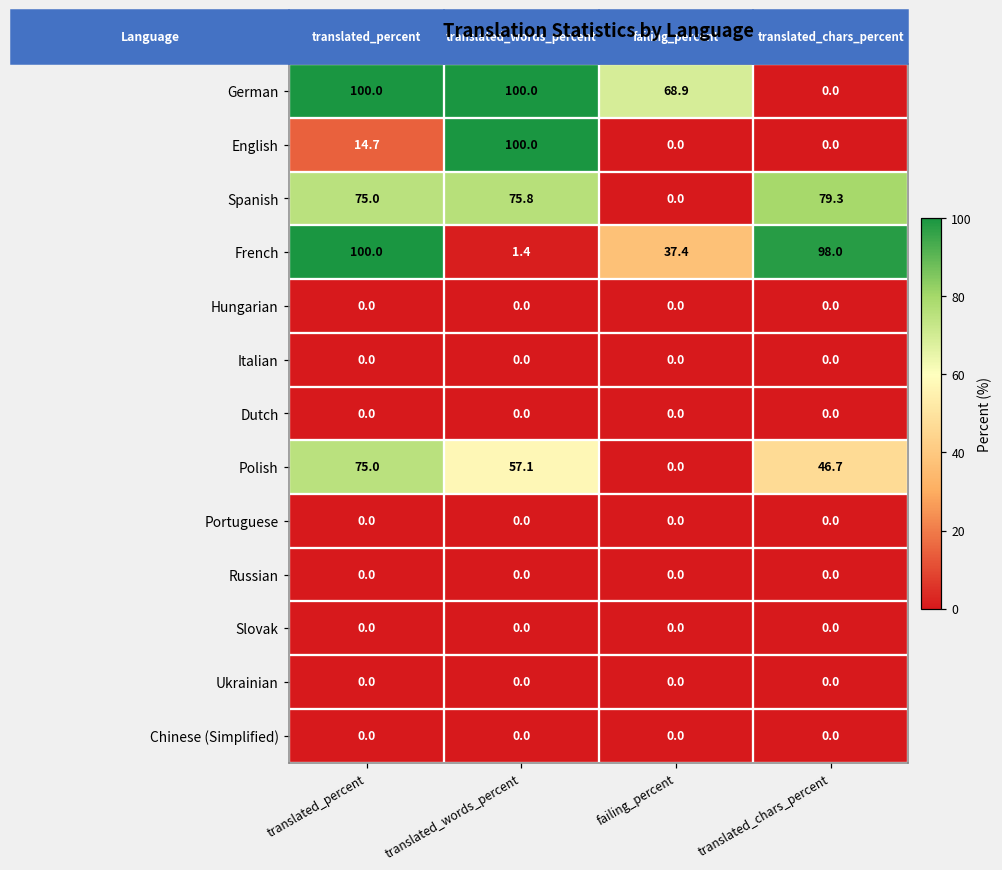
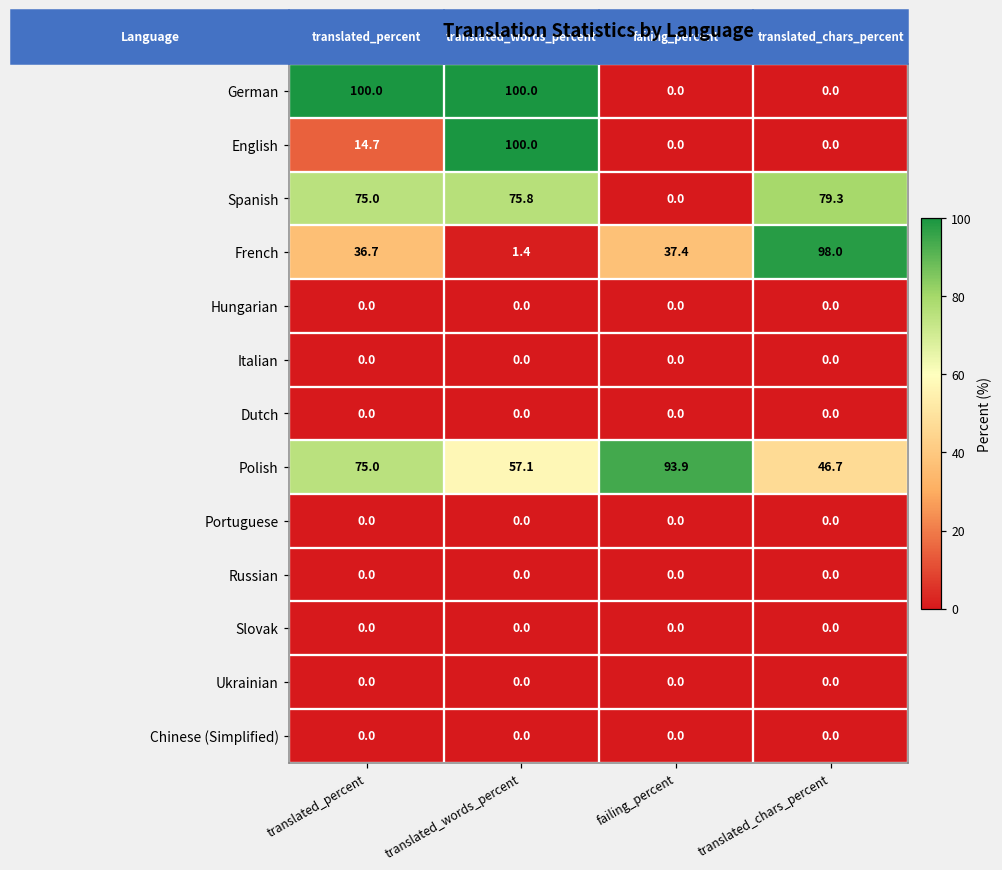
German, failing_percent: 68.9 -> 0.0
French, translated_percent: 100.0 -> 36.7
Polish, failing_percent: 0.0 -> 93.9
